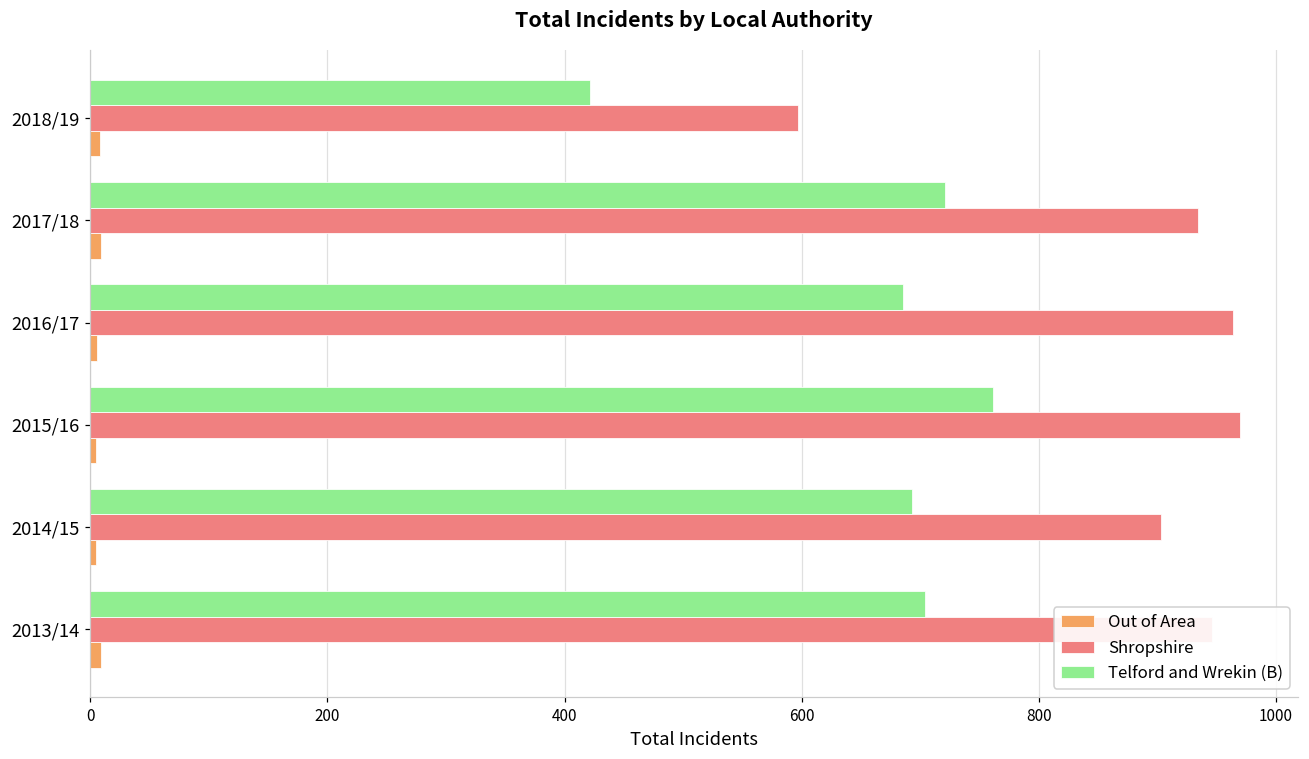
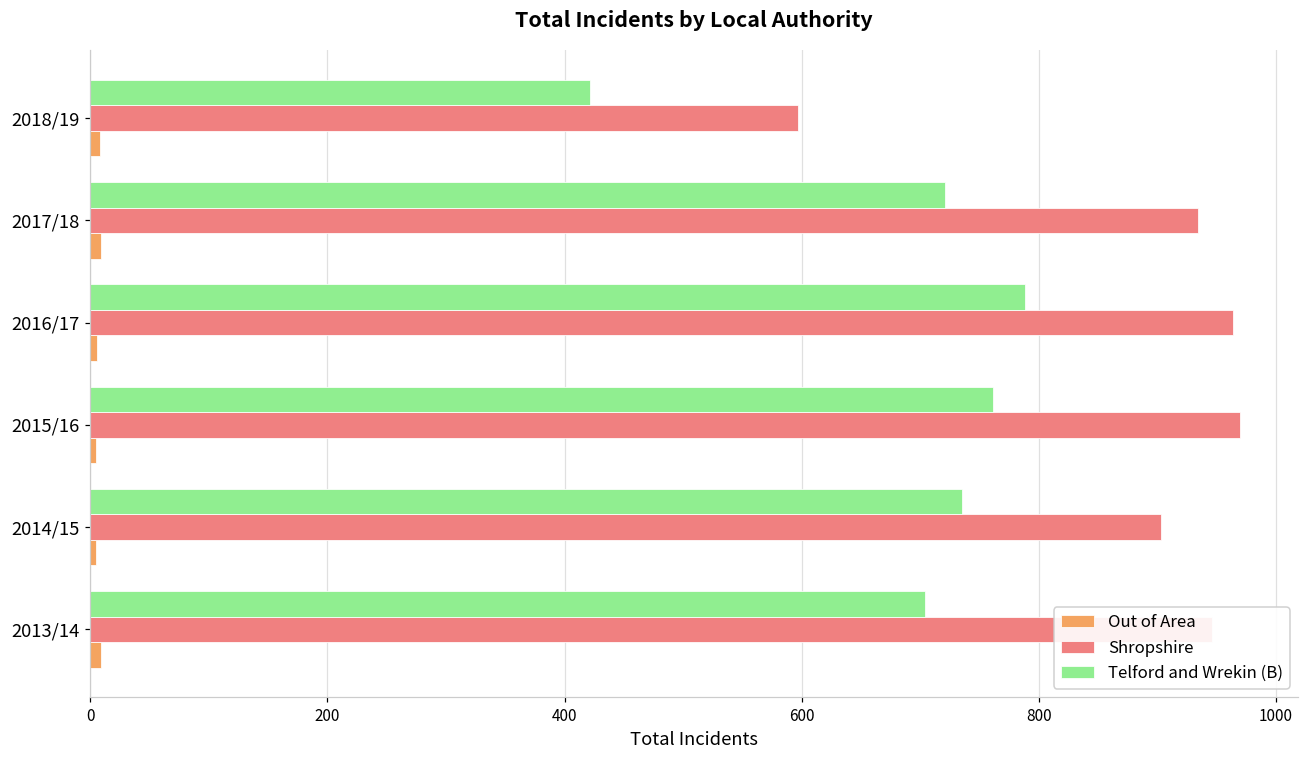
Telford and Wrekin (B), 2016/17: 685 -> 788
Telford and Wrekin (B), 2014/15: 693 -> 735
